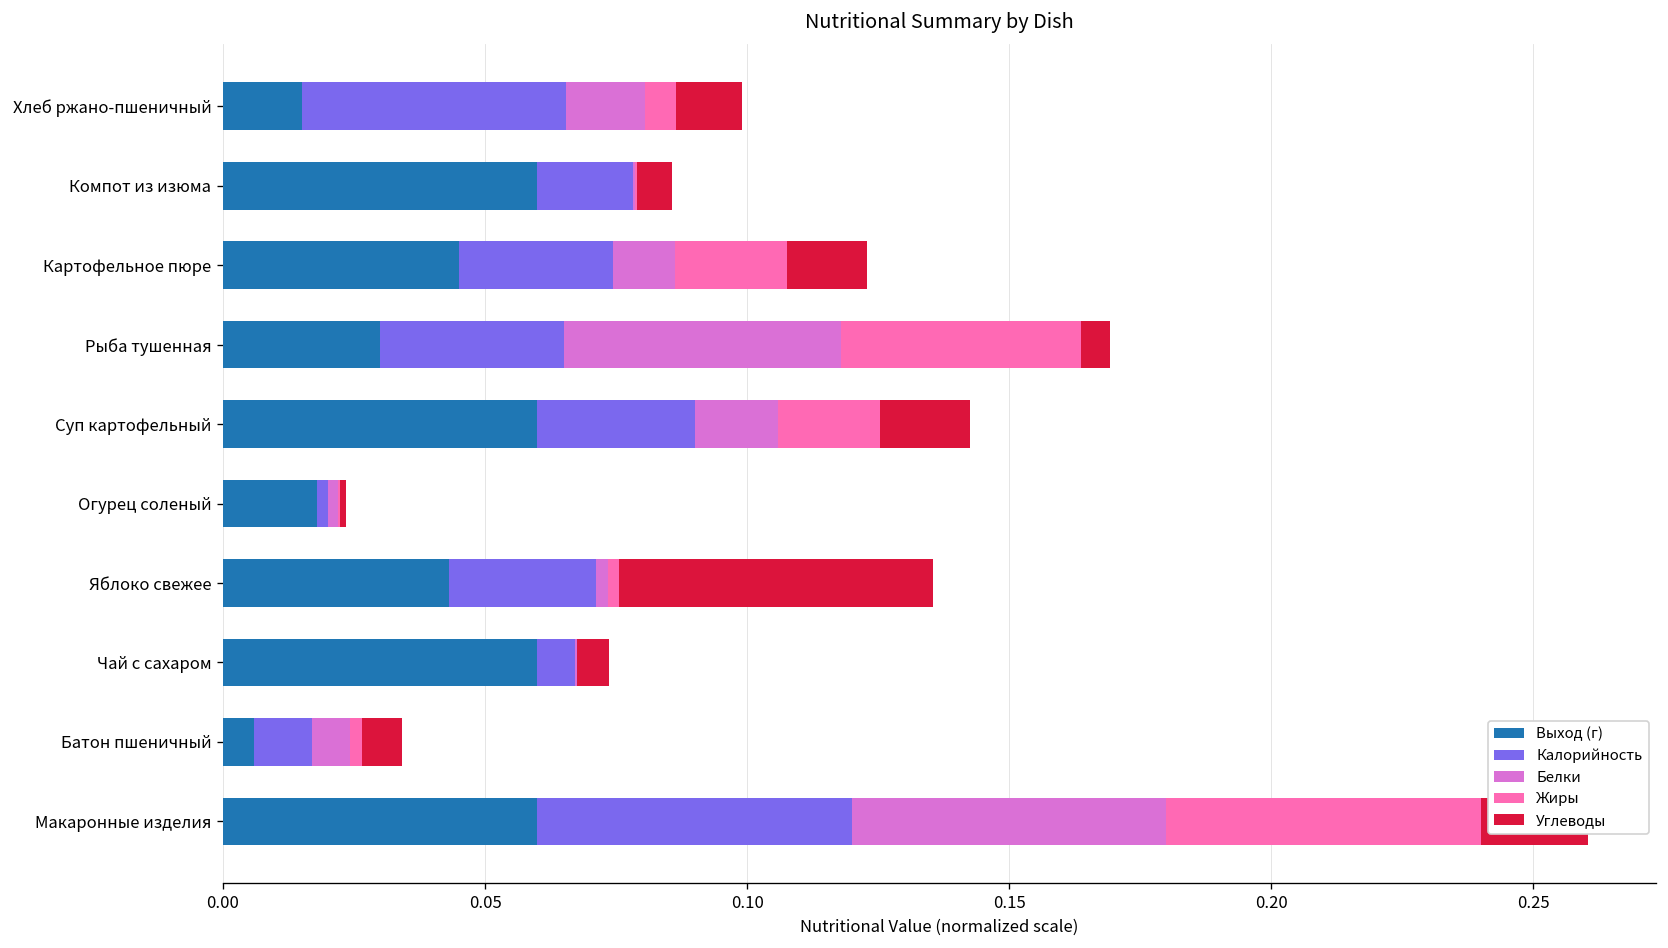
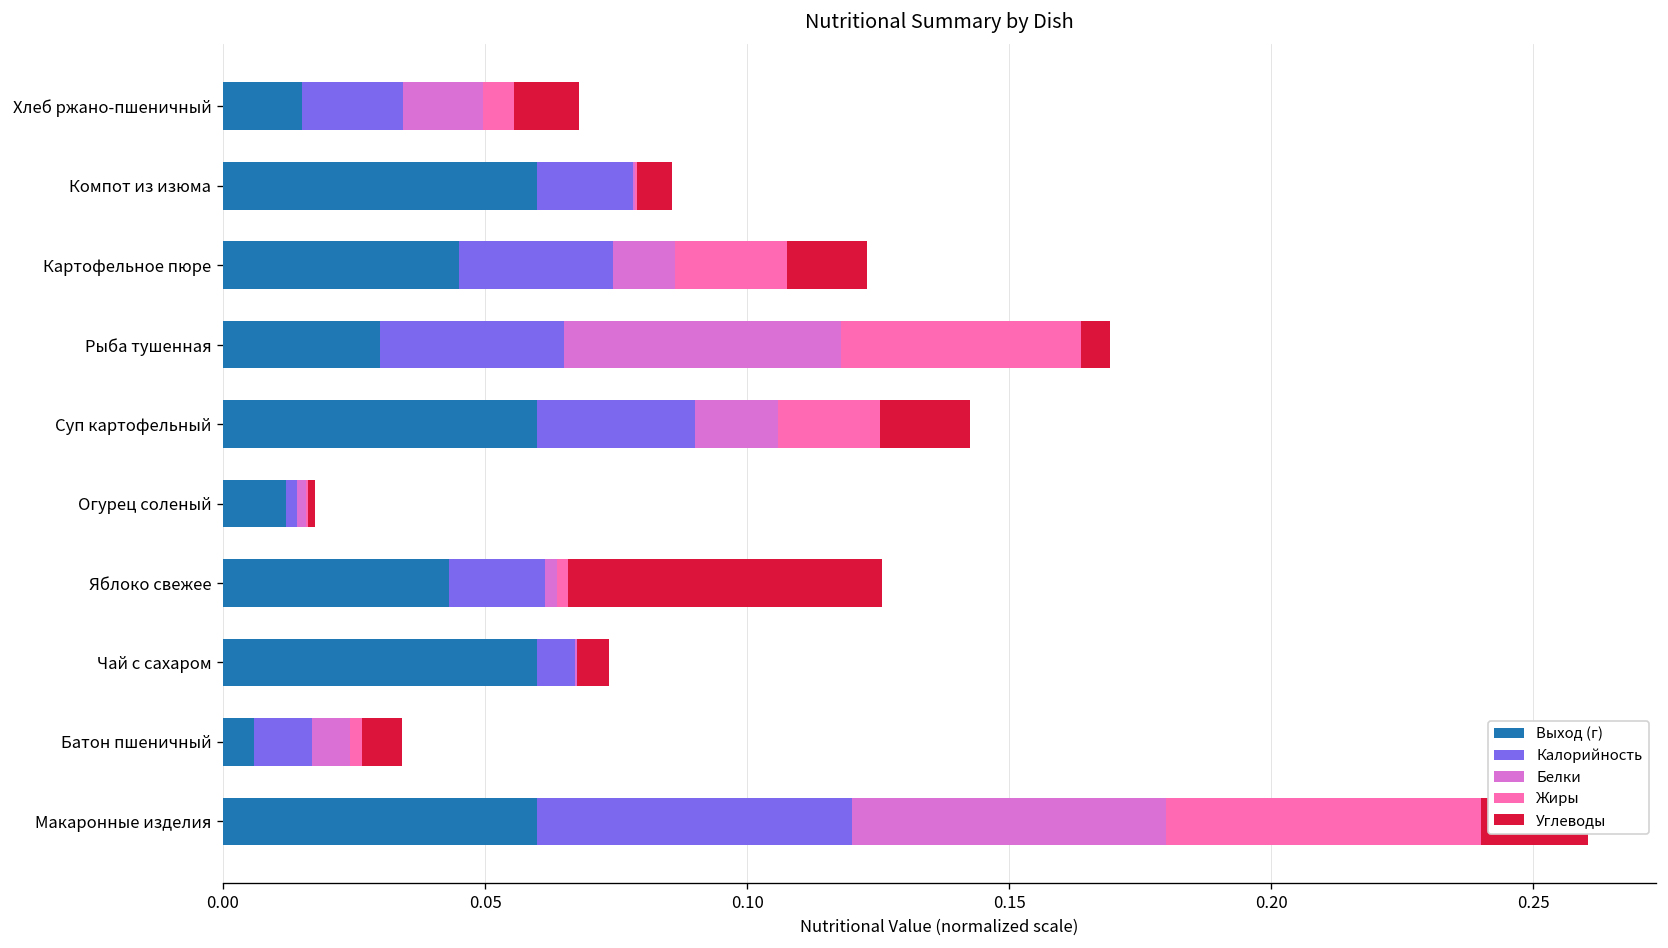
Калорийность, Хлеб ржано-пшеничный: 0.050 -> 0.019
Выход (г), Огурец соленый: 0.018 -> 0.012
Калорийность, Яблоко свежее: 0.028 -> 0.018
